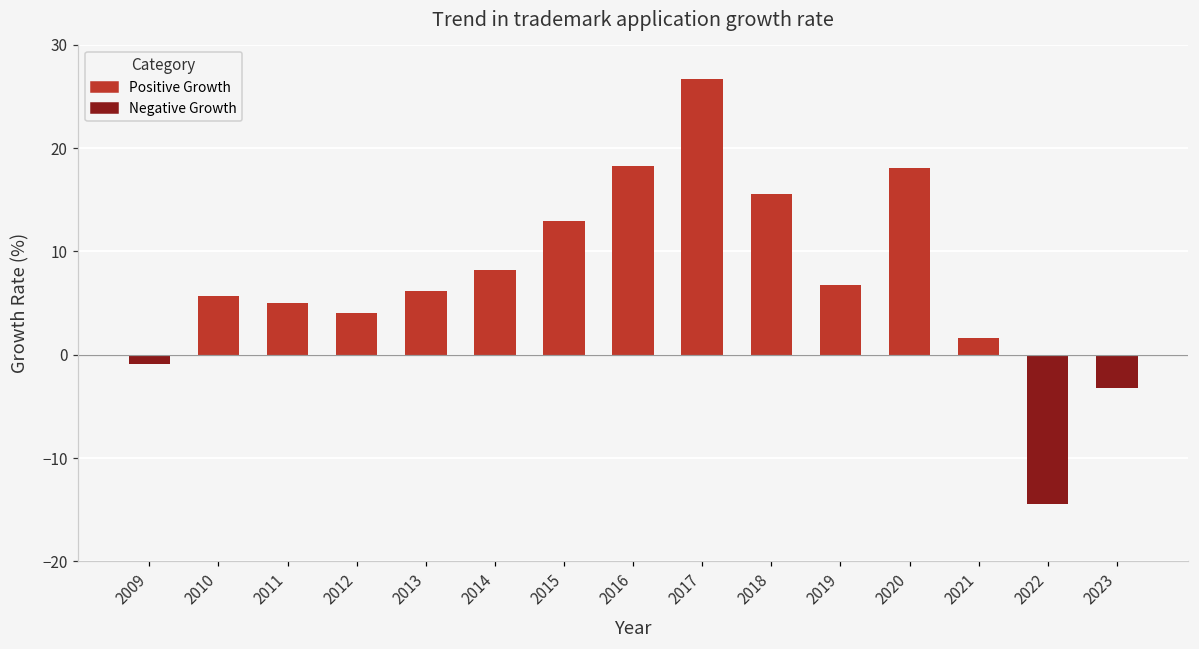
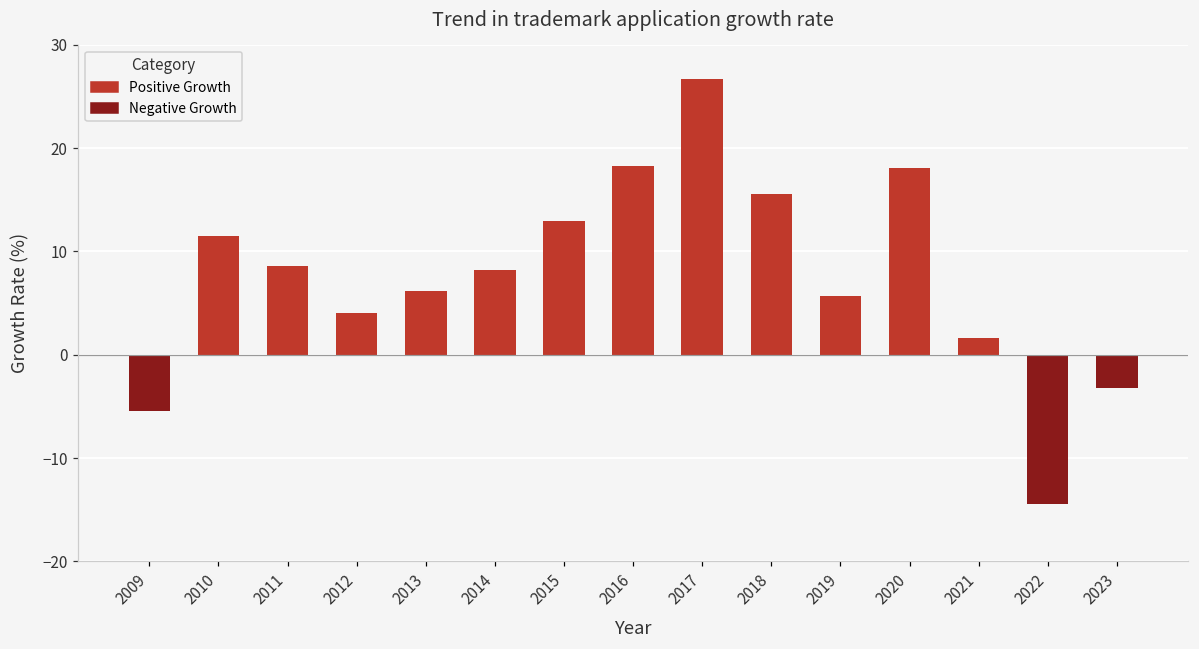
2009: -1 -> -5
2010: 6 -> 12
2011: 5 -> 9
2019: 7 -> 6
